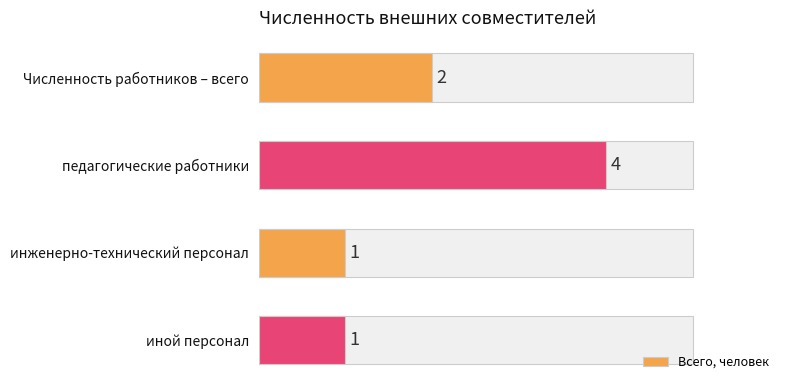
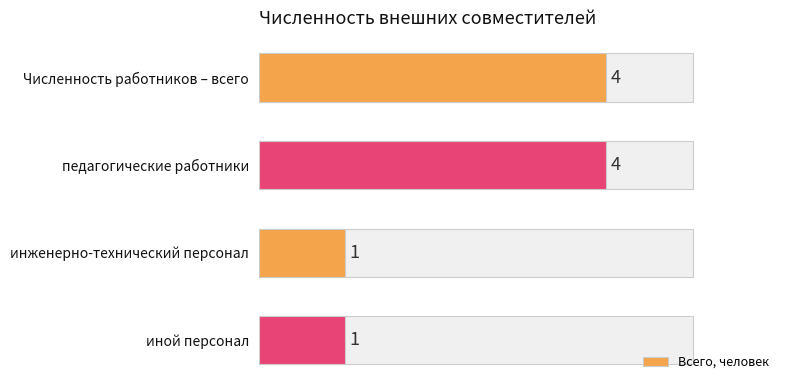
Всего, человек, Численность работников – всего: 2 -> 4
